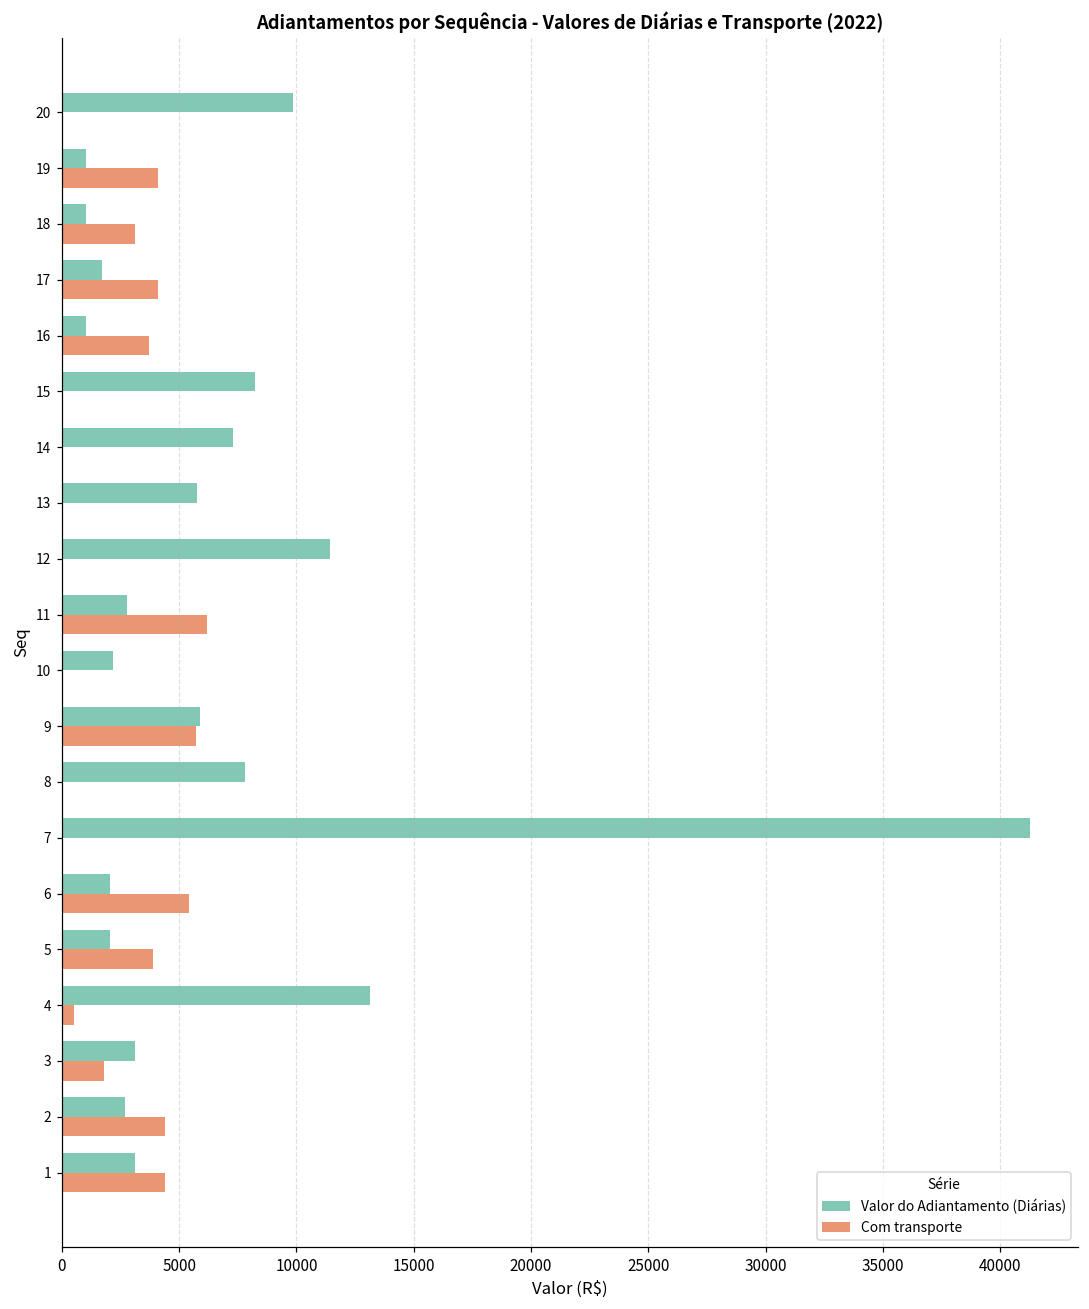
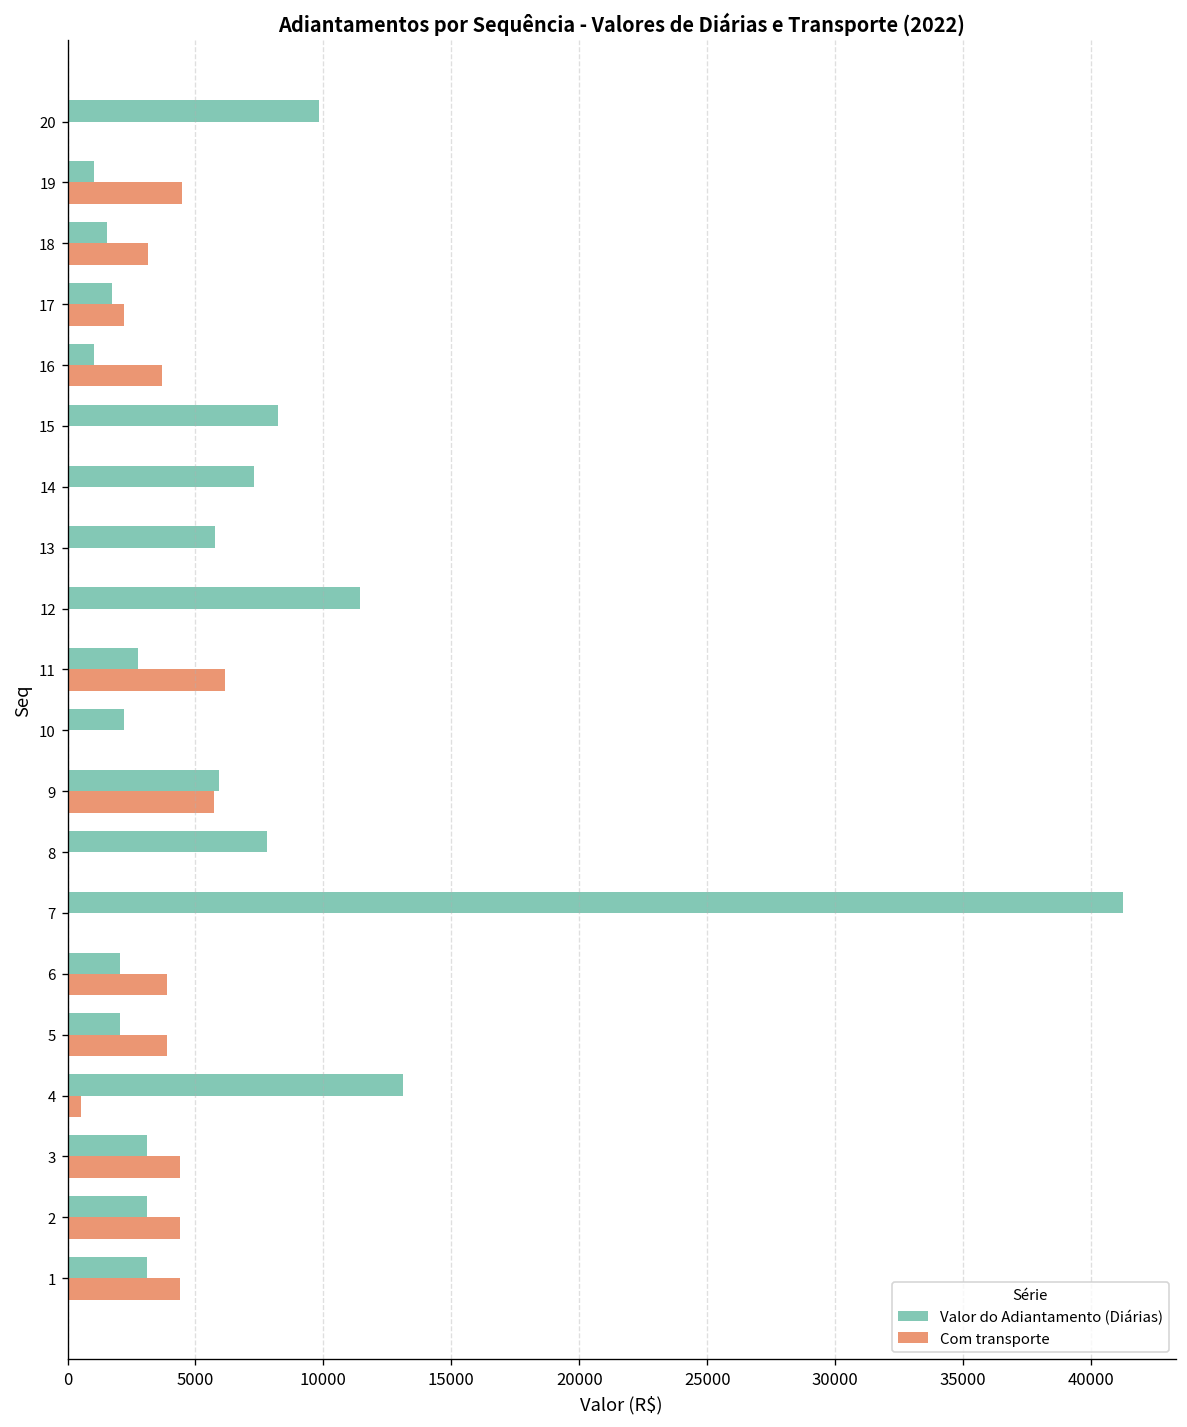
Com transporte, 19: 4100 -> 4500
Valor do Adiantamento (Diárias), 18: 1000 -> 1600
Com transporte, 17: 4100 -> 2200
Com transporte, 6: 5400 -> 3900
Com transporte, 3: 1800 -> 4400
Valor do Adiantamento (Diárias), 2: 2700 -> 3100
